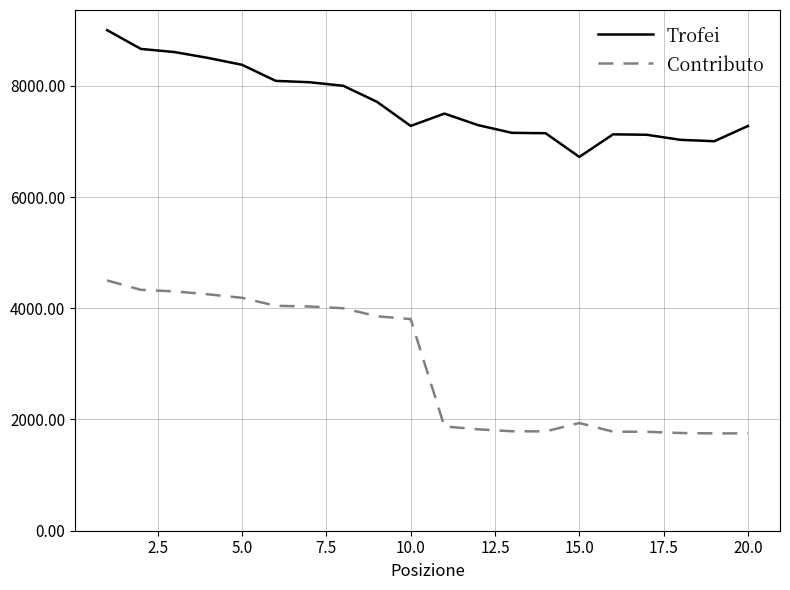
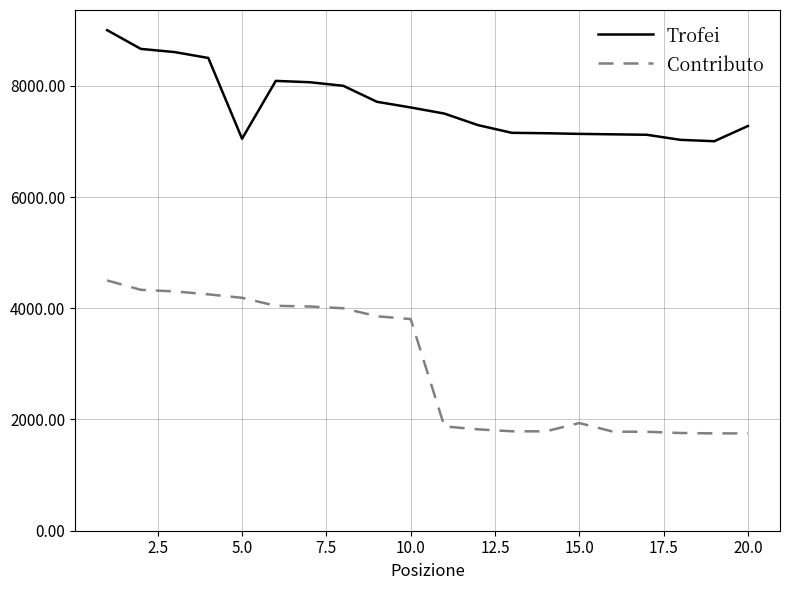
Trofei, 5.0: 8400 -> 7000
Trofei, 10.0: 7300 -> 7600
Trofei, 15.0: 6700 -> 7100
